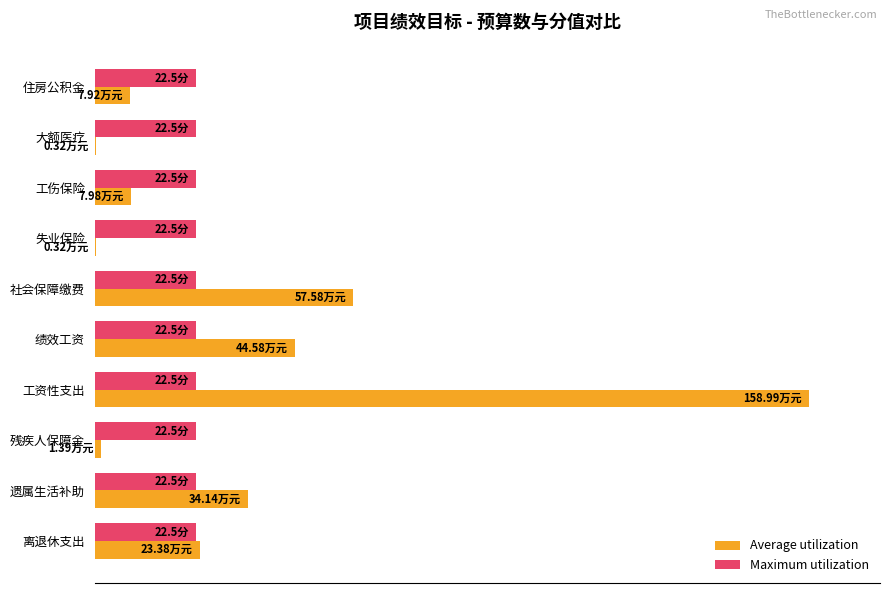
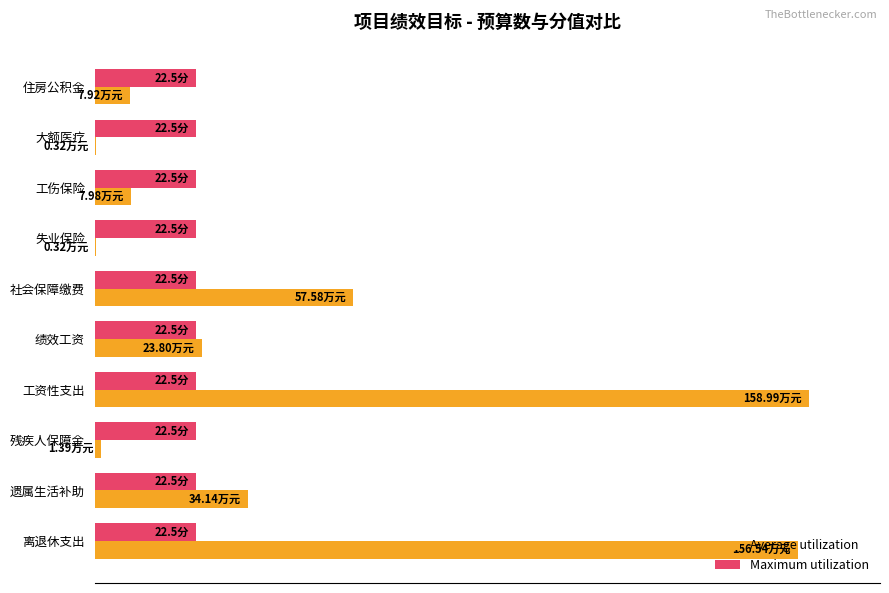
Average utilization, 绩效工资: 44.58 -> 23.80
Average utilization, 离退休支出: 23.38 -> 156.54
